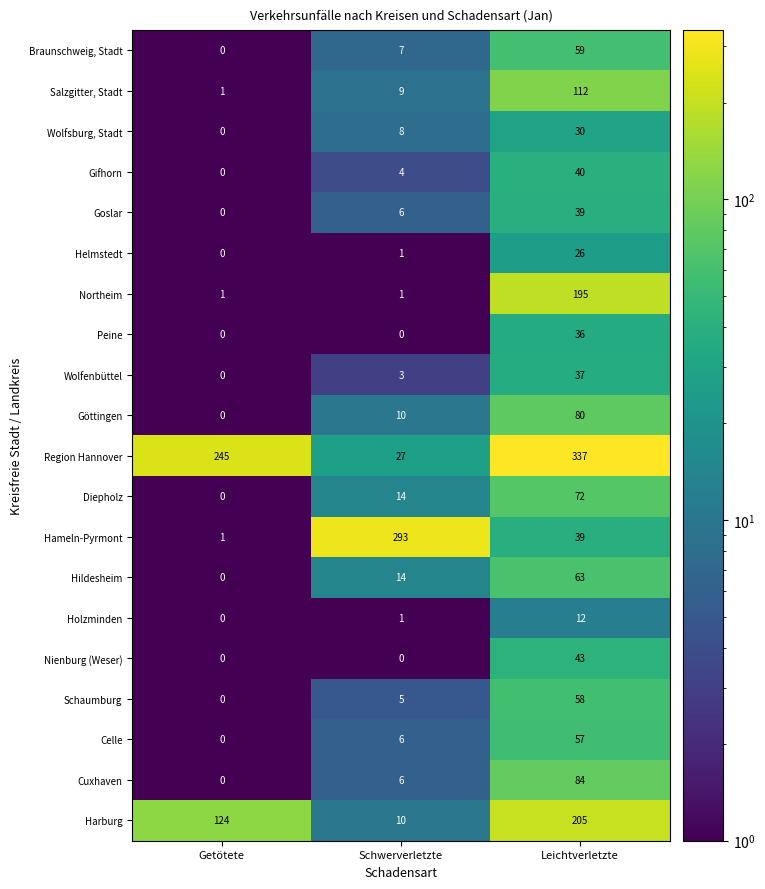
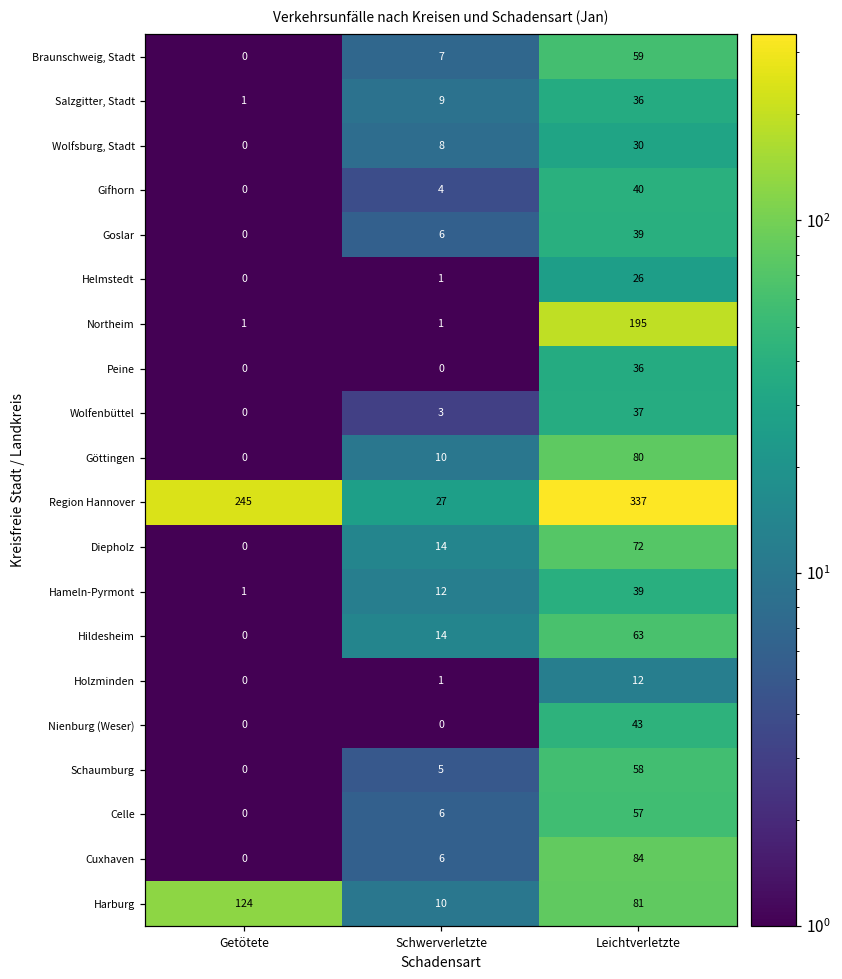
Salzgitter, Stadt, Leichtverletzte: 112 -> 36
Hameln-Pyrmont, Schwerverletzte: 293 -> 12
Harburg, Leichtverletzte: 205 -> 81
